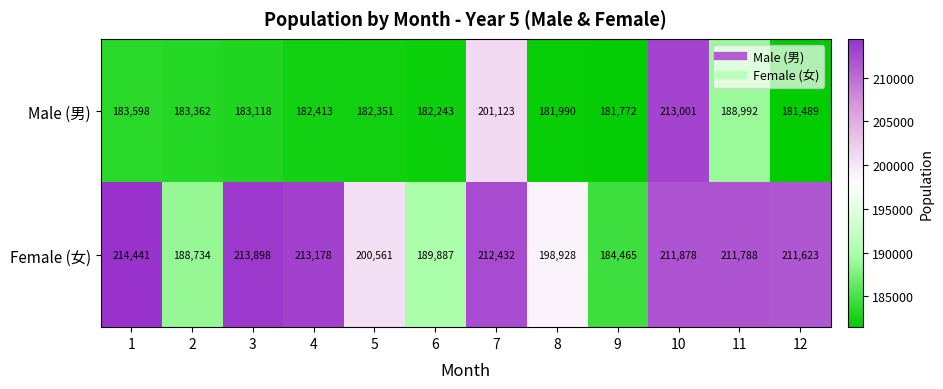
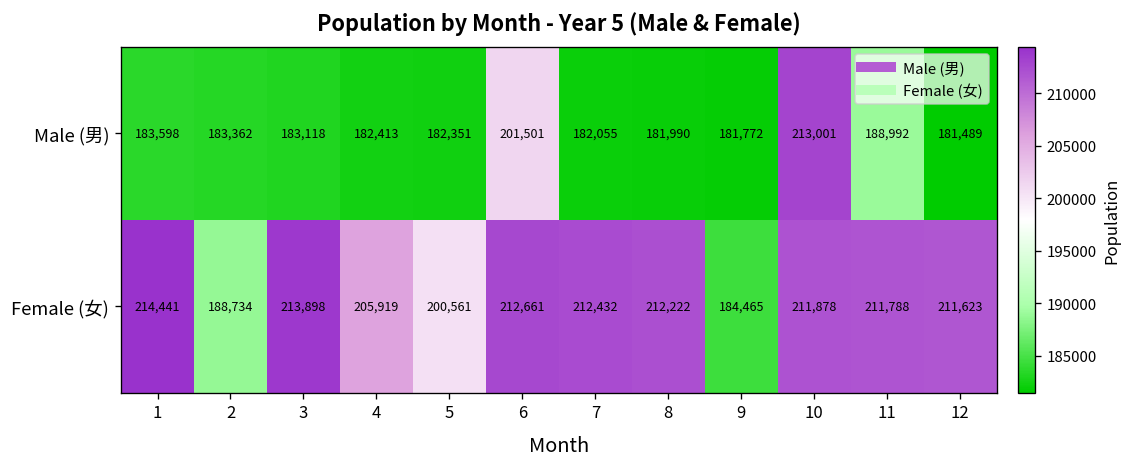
Male (男), 6: 182,243 -> 201,501
Male (男), 7: 201,123 -> 182,055
Female (女), 4: 213,178 -> 205,919
Female (女), 6: 189,887 -> 212,661
Female (女), 8: 198,928 -> 212,222
